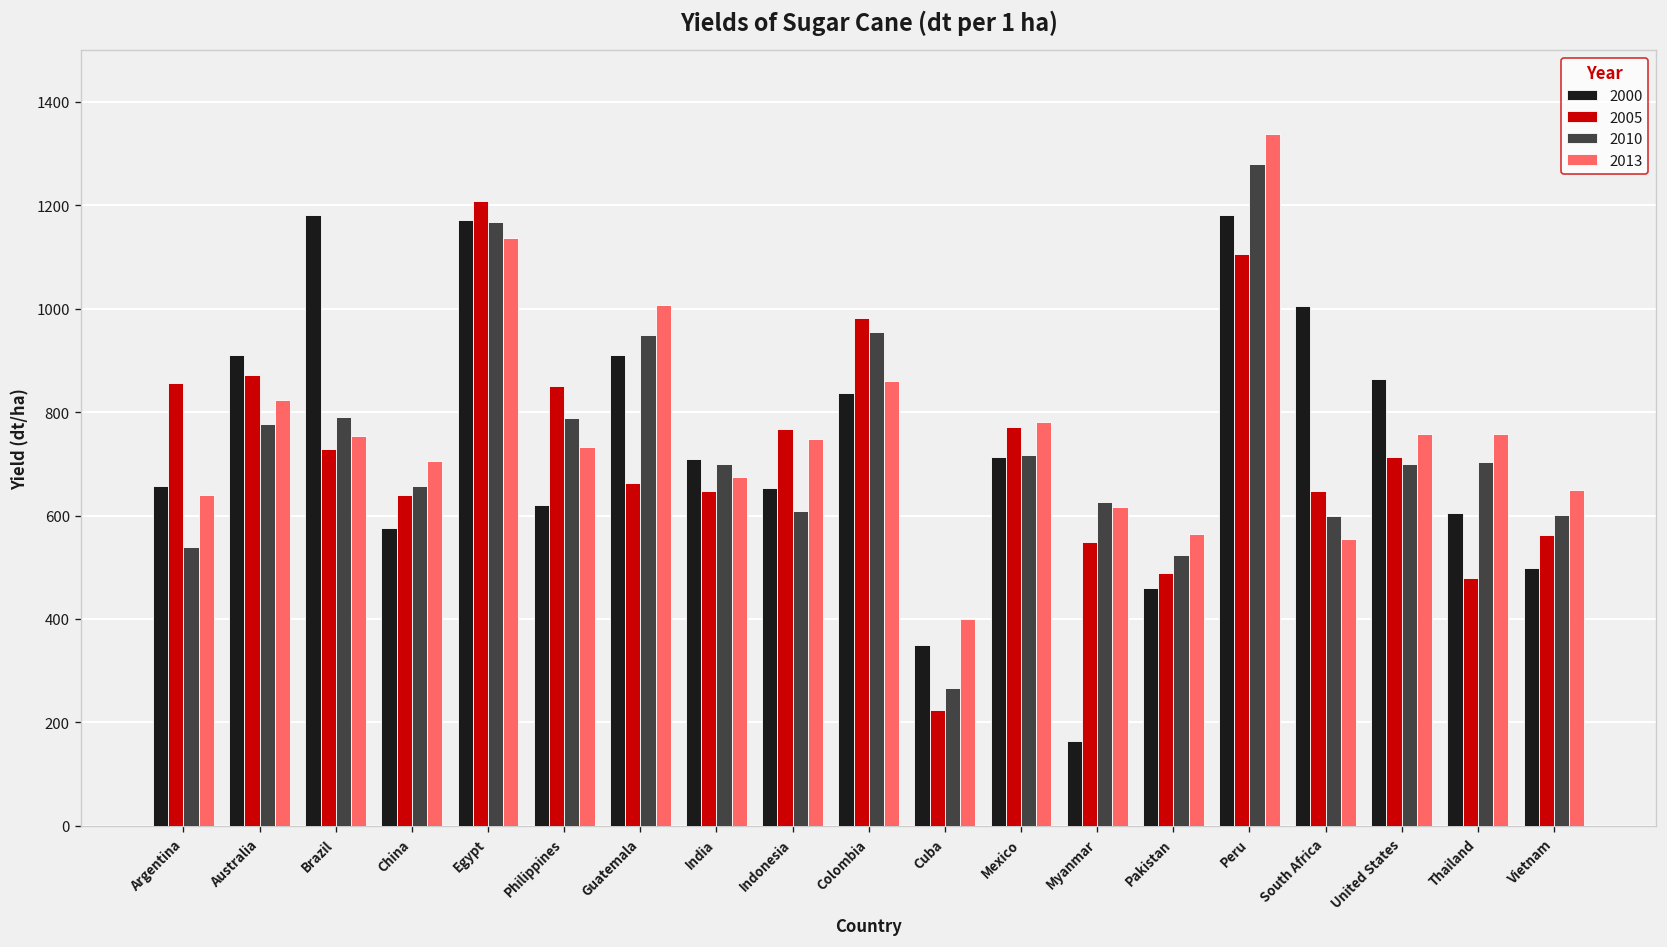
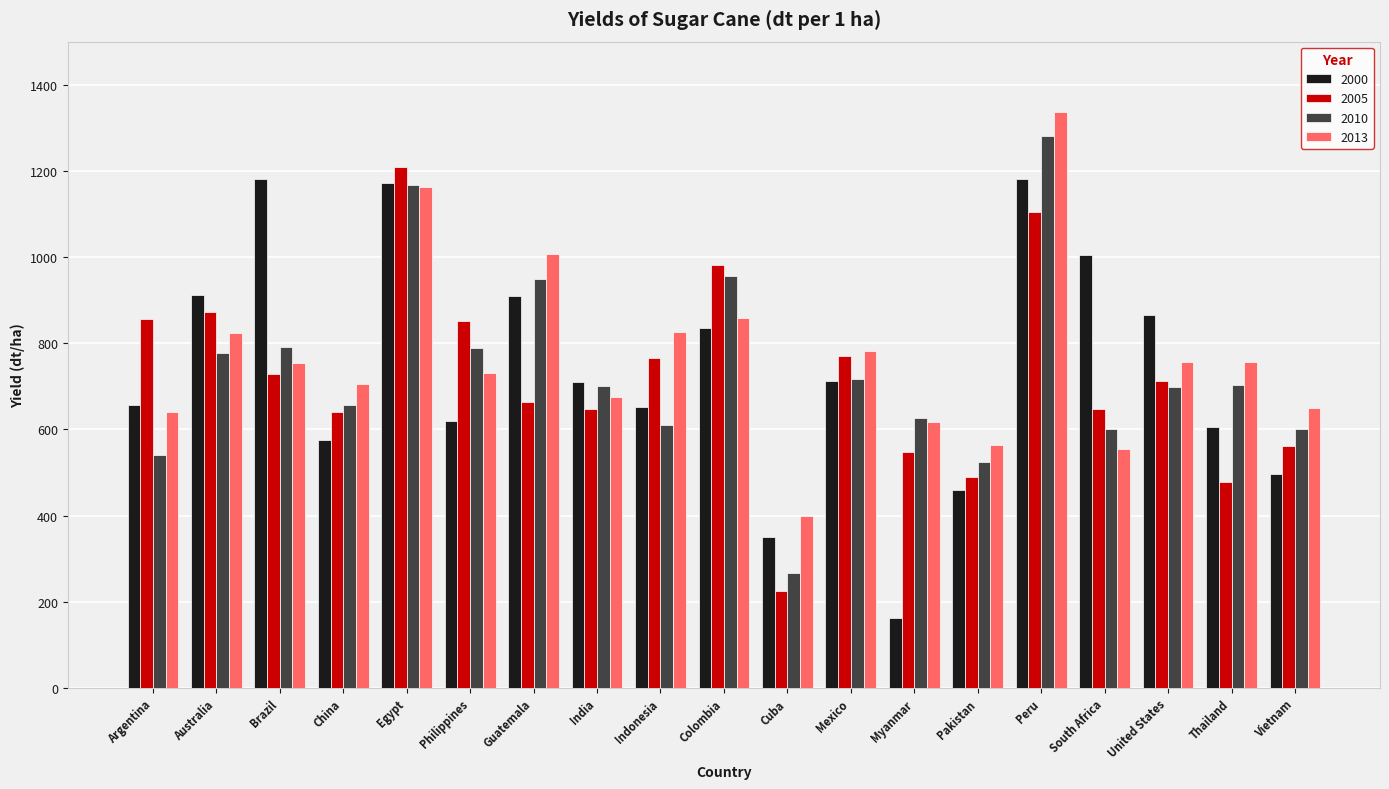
2013, Egypt: 1140 -> 1160
2013, Indonesia: 750 -> 830
